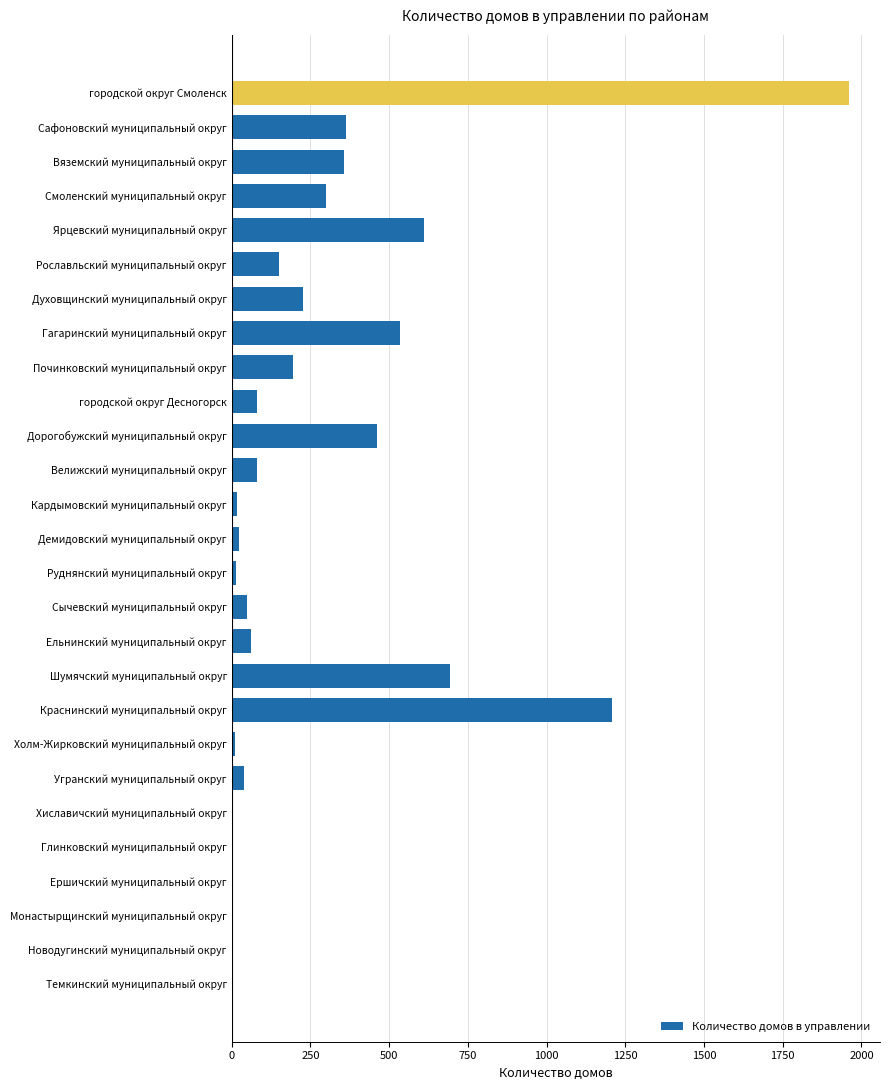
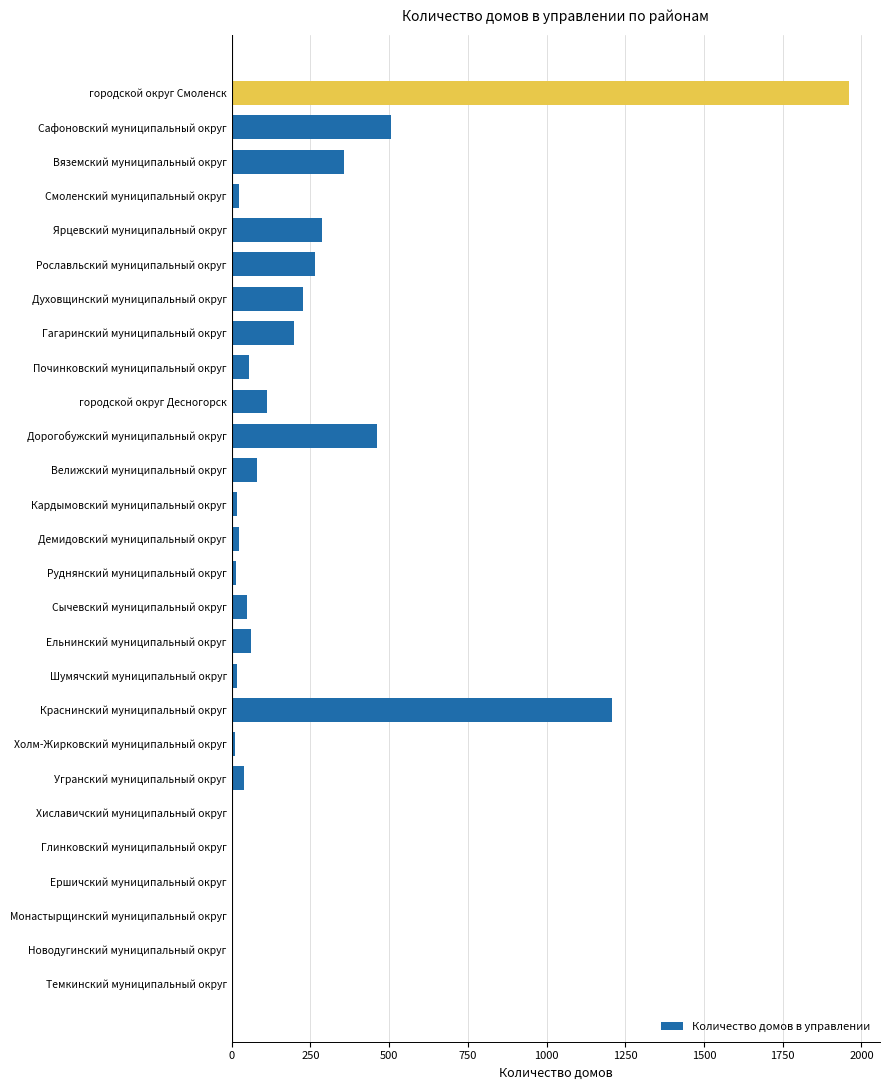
Сафоновский муниципальный округ: 360 -> 510
Смоленский муниципальный округ: 300 -> 20
Ярцевский муниципальный округ: 610 -> 290
Рославльский муниципальный округ: 150 -> 270
Гагаринский муниципальный округ: 530 -> 200
Починковский муниципальный округ: 200 -> 60
городской округ Десногорск: 80 -> 110
Шумячский муниципальный округ: 690 -> 20
